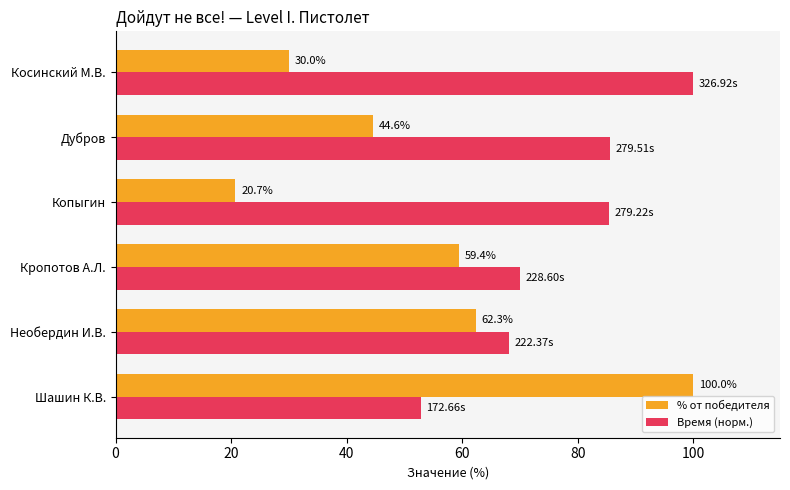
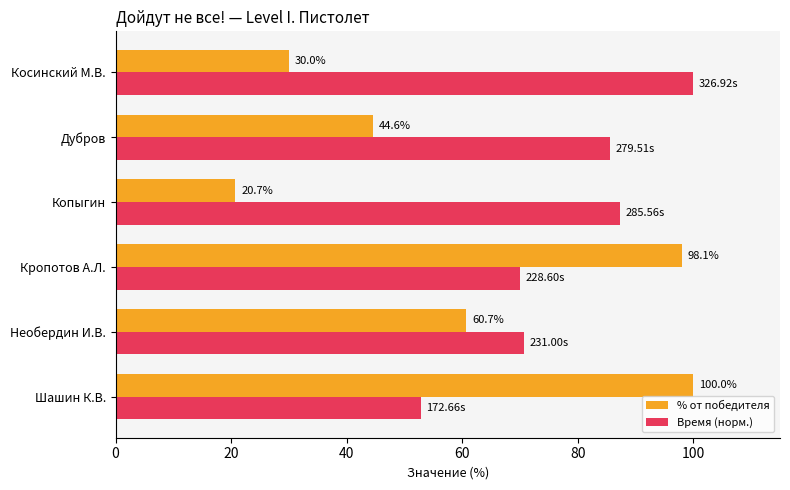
Время (норм.), Копыгин: 279.22s -> 285.56s
% от победителя, Кропотов А.Л.: 59.4% -> 98.1%
% от победителя, Необердин И.В.: 62.3% -> 60.7%
Время (норм.), Необердин И.В.: 222.37s -> 231.00s
